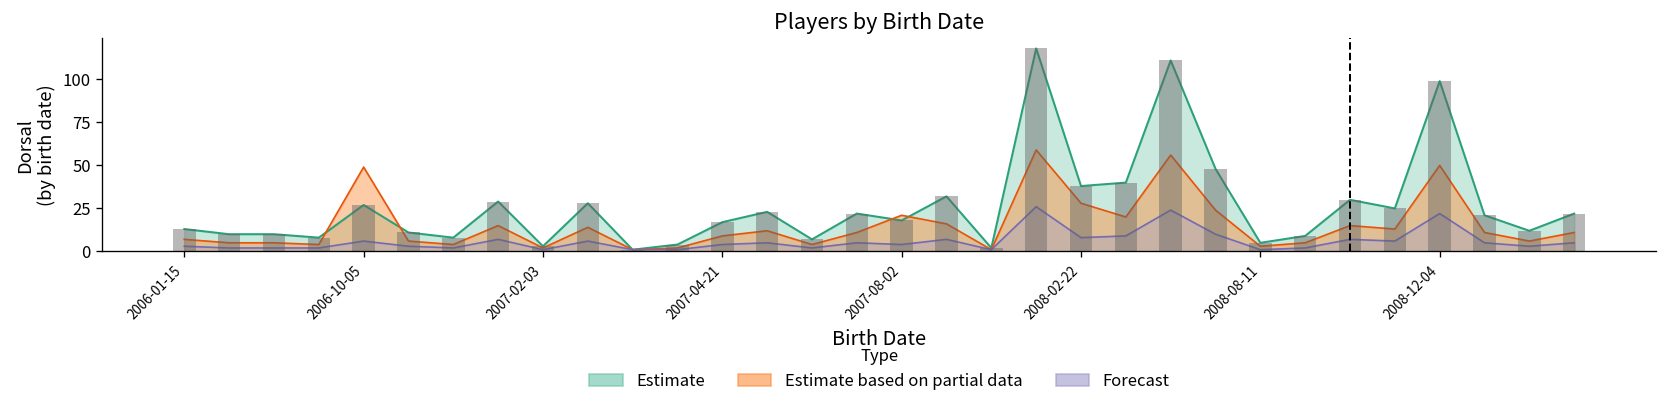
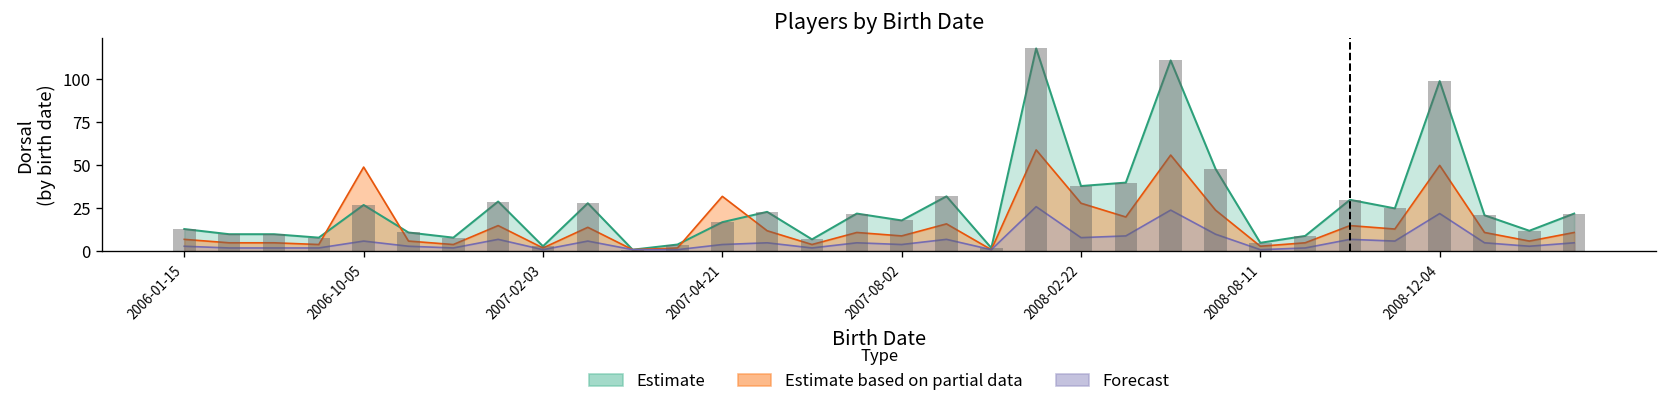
Estimate based on partial data, 2007-04-21: 9 -> 32
Estimate based on partial data, 2007-08-02: 21 -> 9
